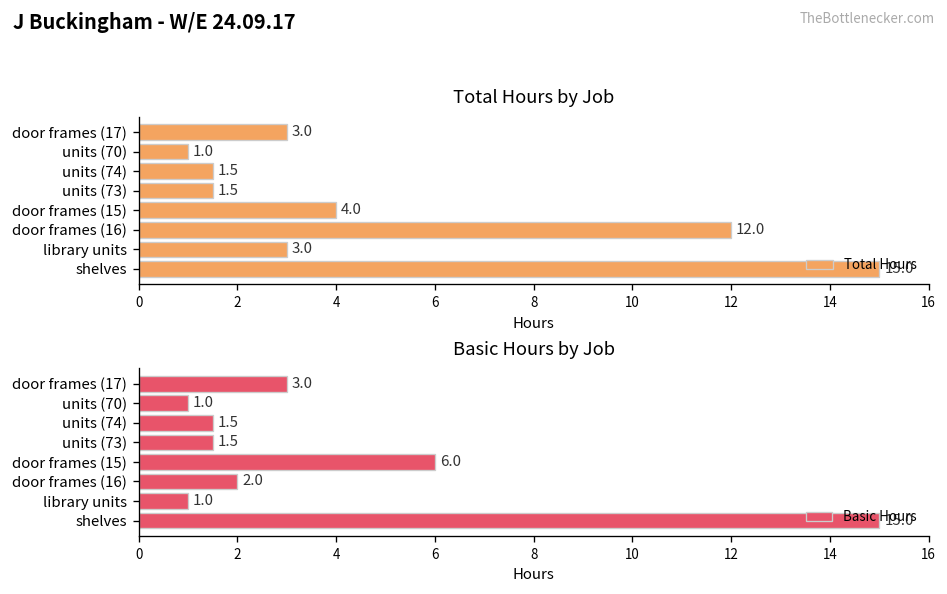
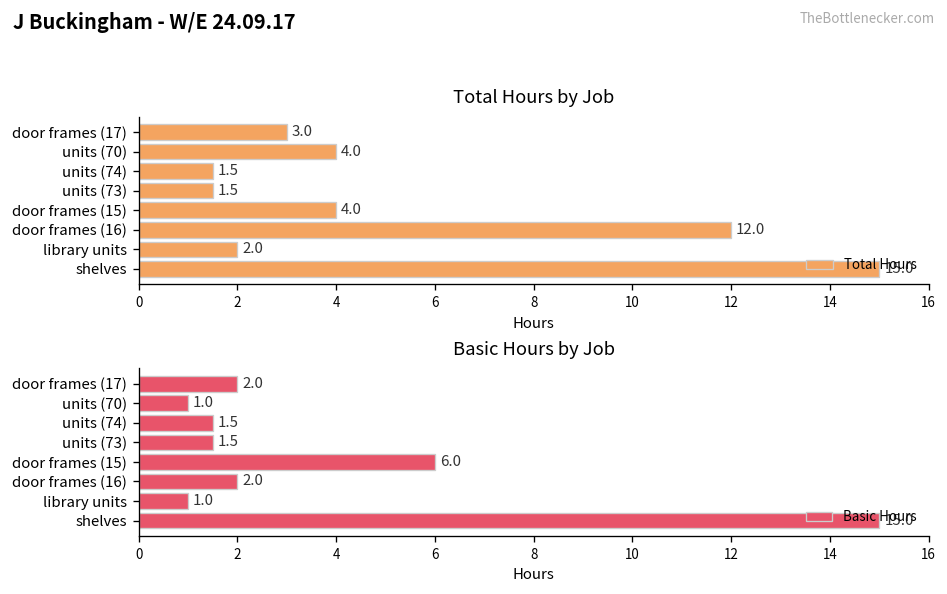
Total Hours by Job, units (70): 1.0 -> 4.0
Total Hours by Job, library units: 3.0 -> 2.0
Basic Hours by Job, door frames (17): 3.0 -> 2.0
